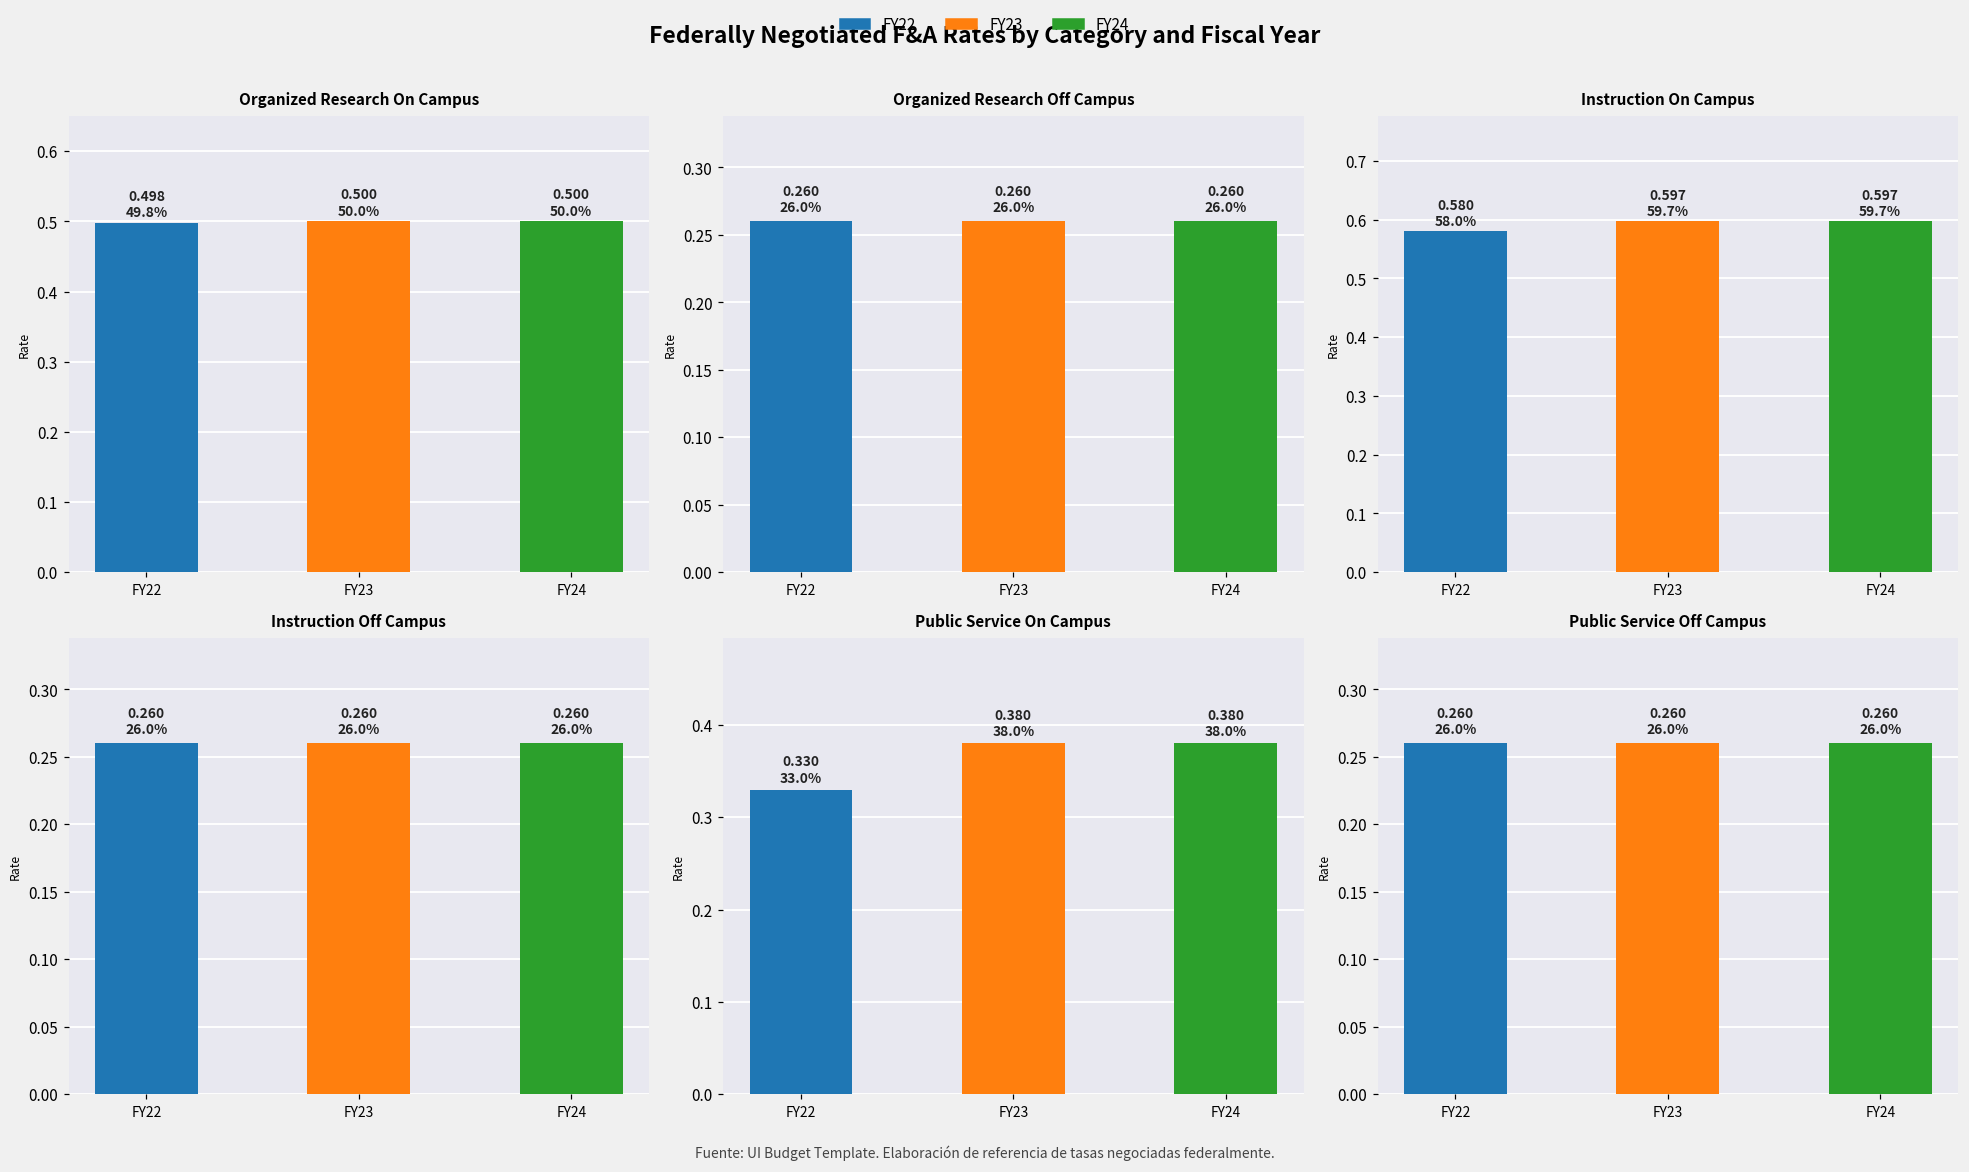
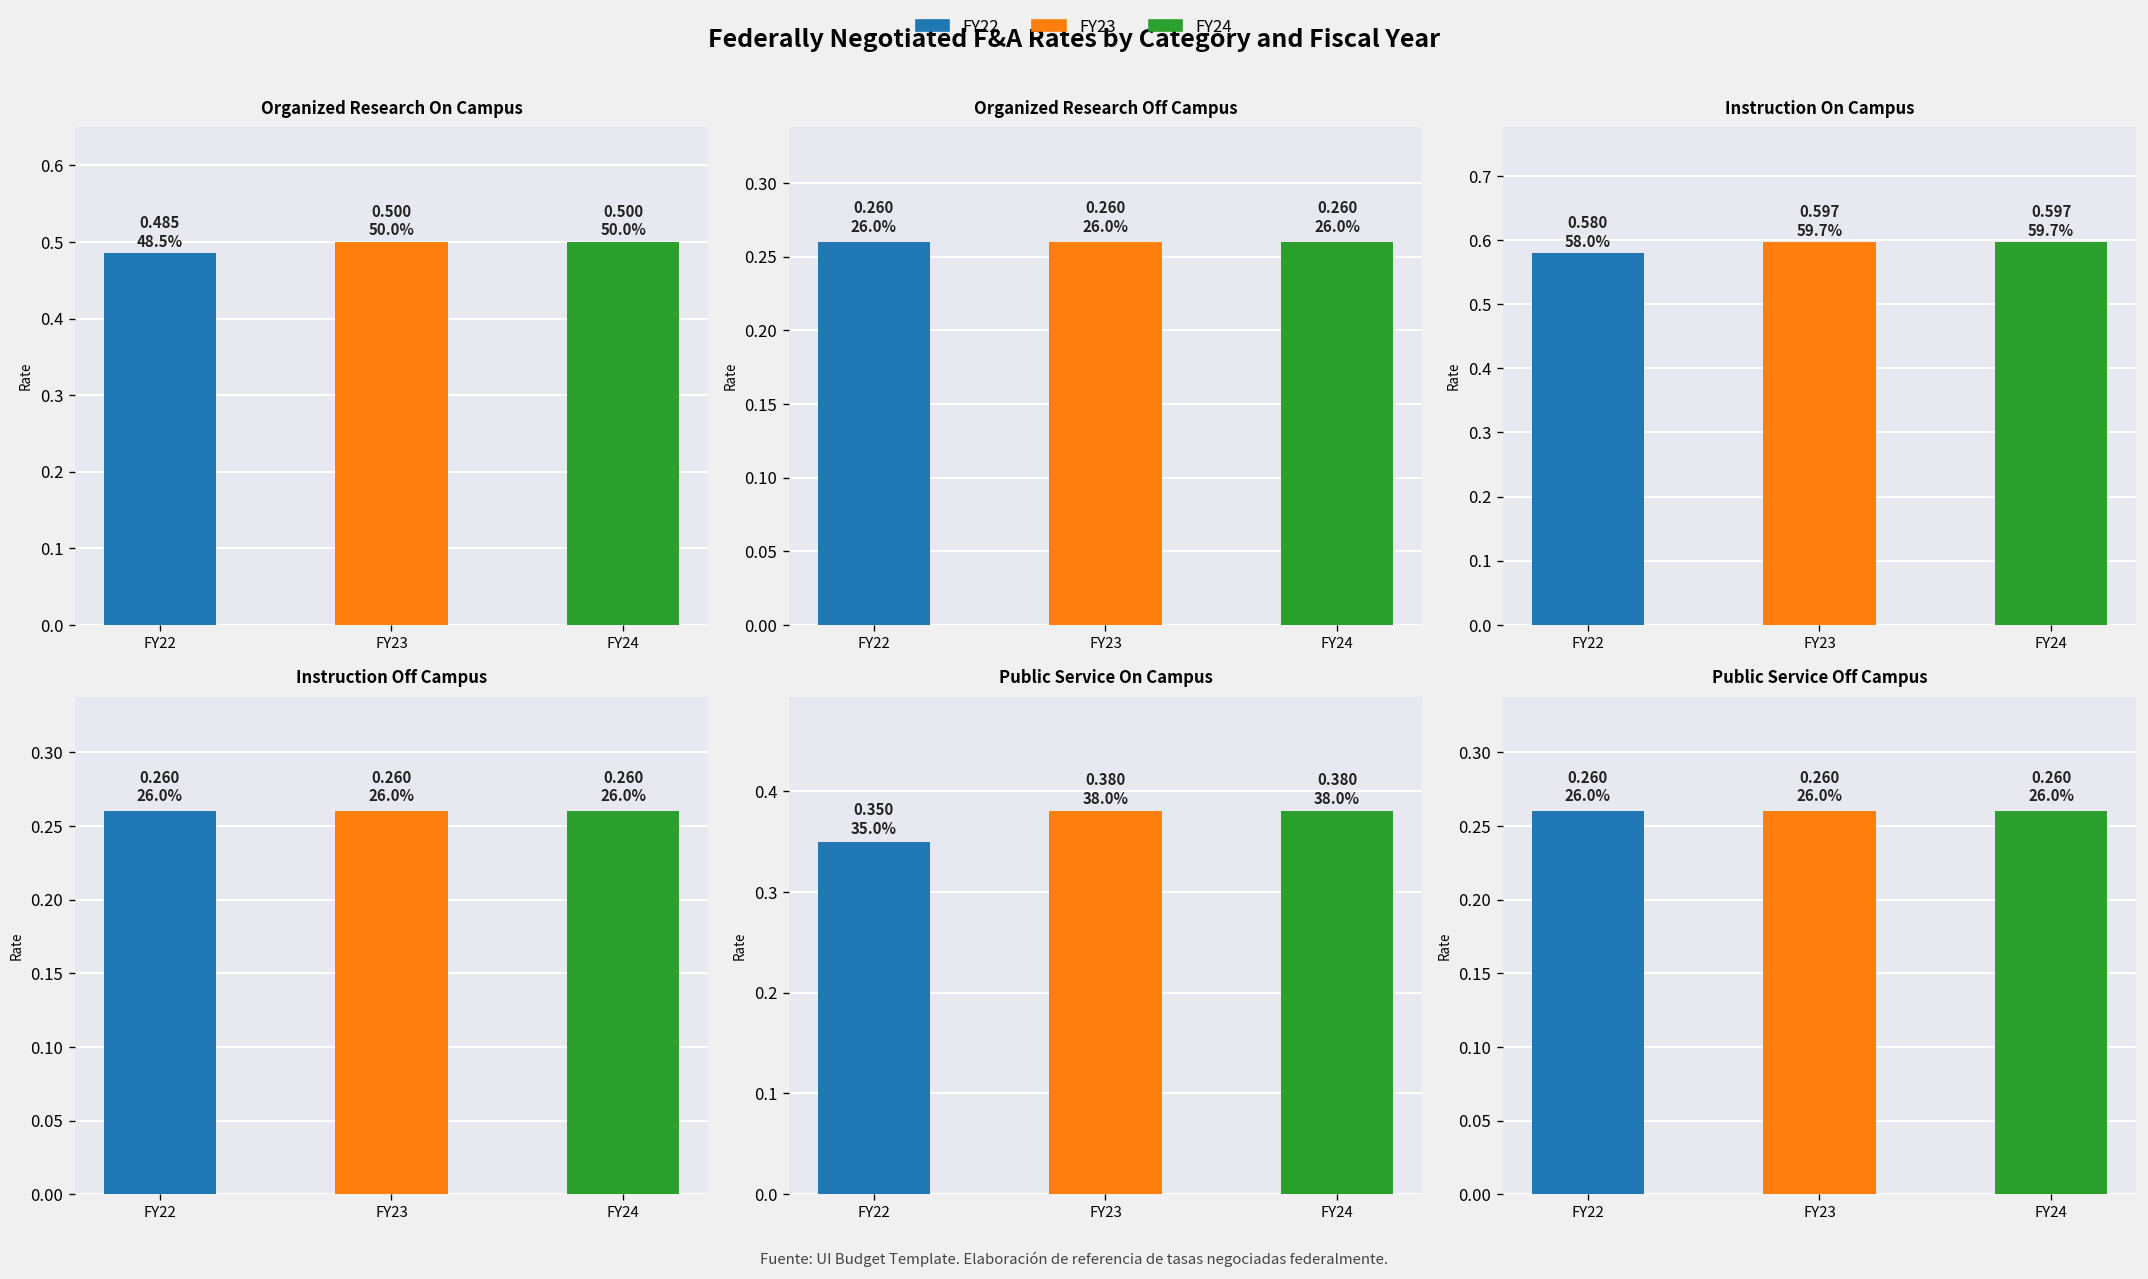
Organized Research On Campus, FY22: 0.498 49.8% -> 0.485 48.5%
Public Service On Campus, FY22: 0.330 33.0% -> 0.350 35.0%
